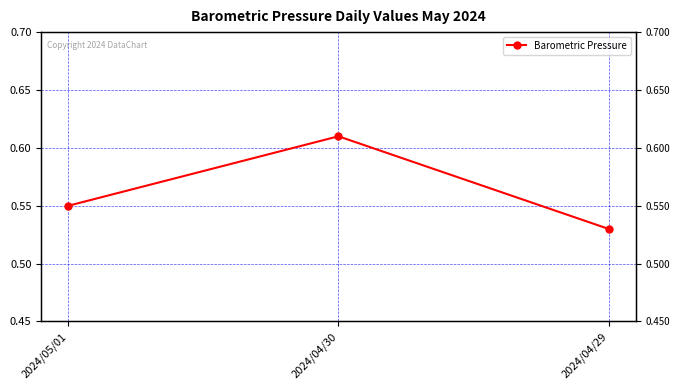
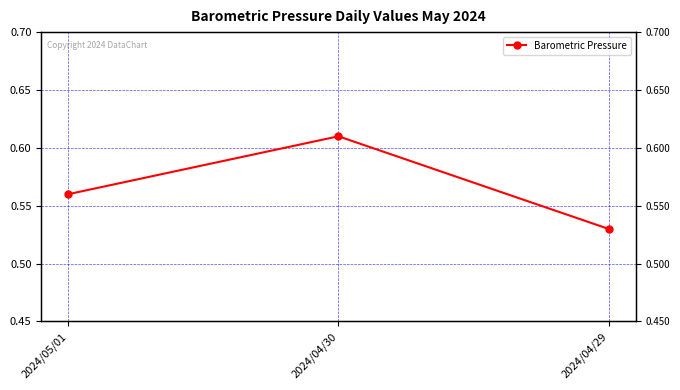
2024/05/01: 0.55 -> 0.56
